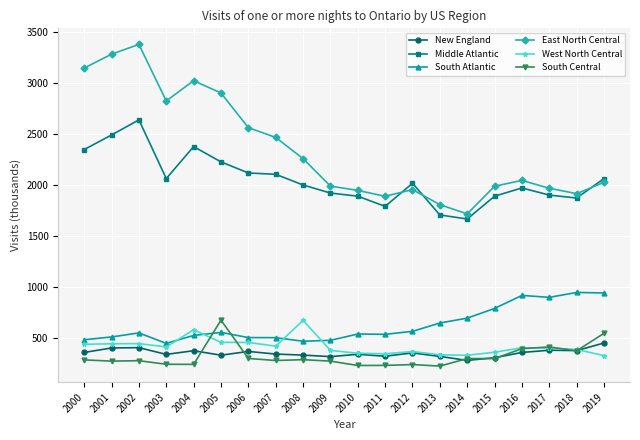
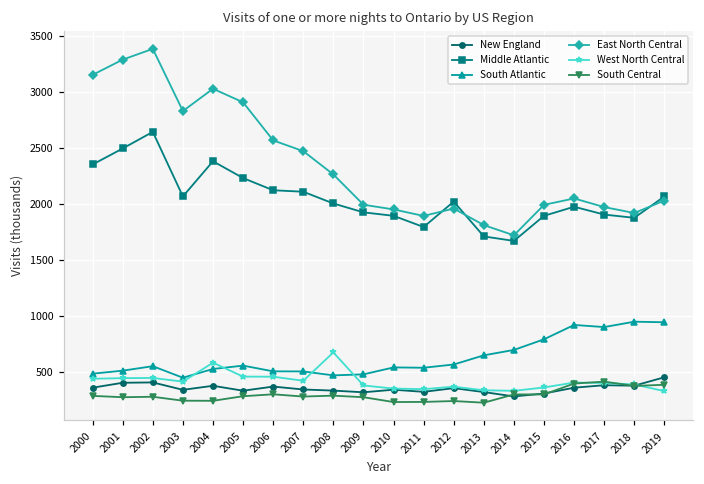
South Central, 2005: 680 -> 280
South Central, 2019: 550 -> 380
